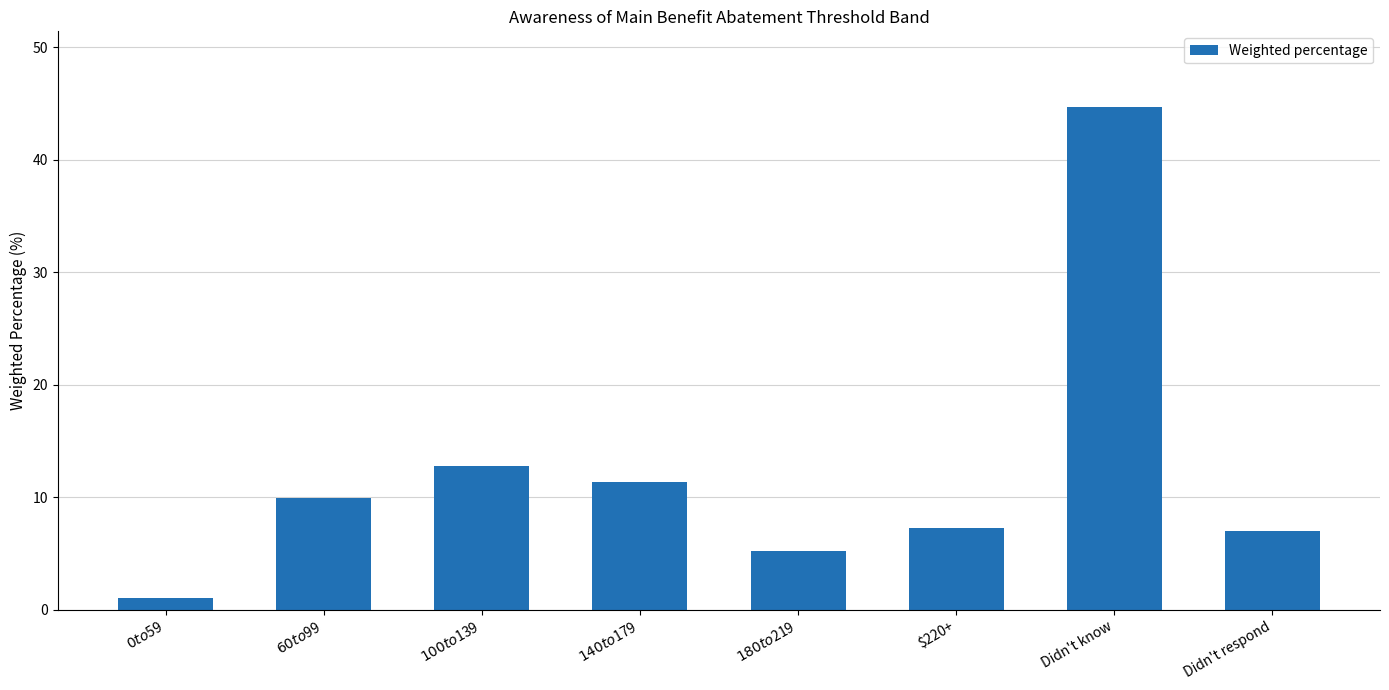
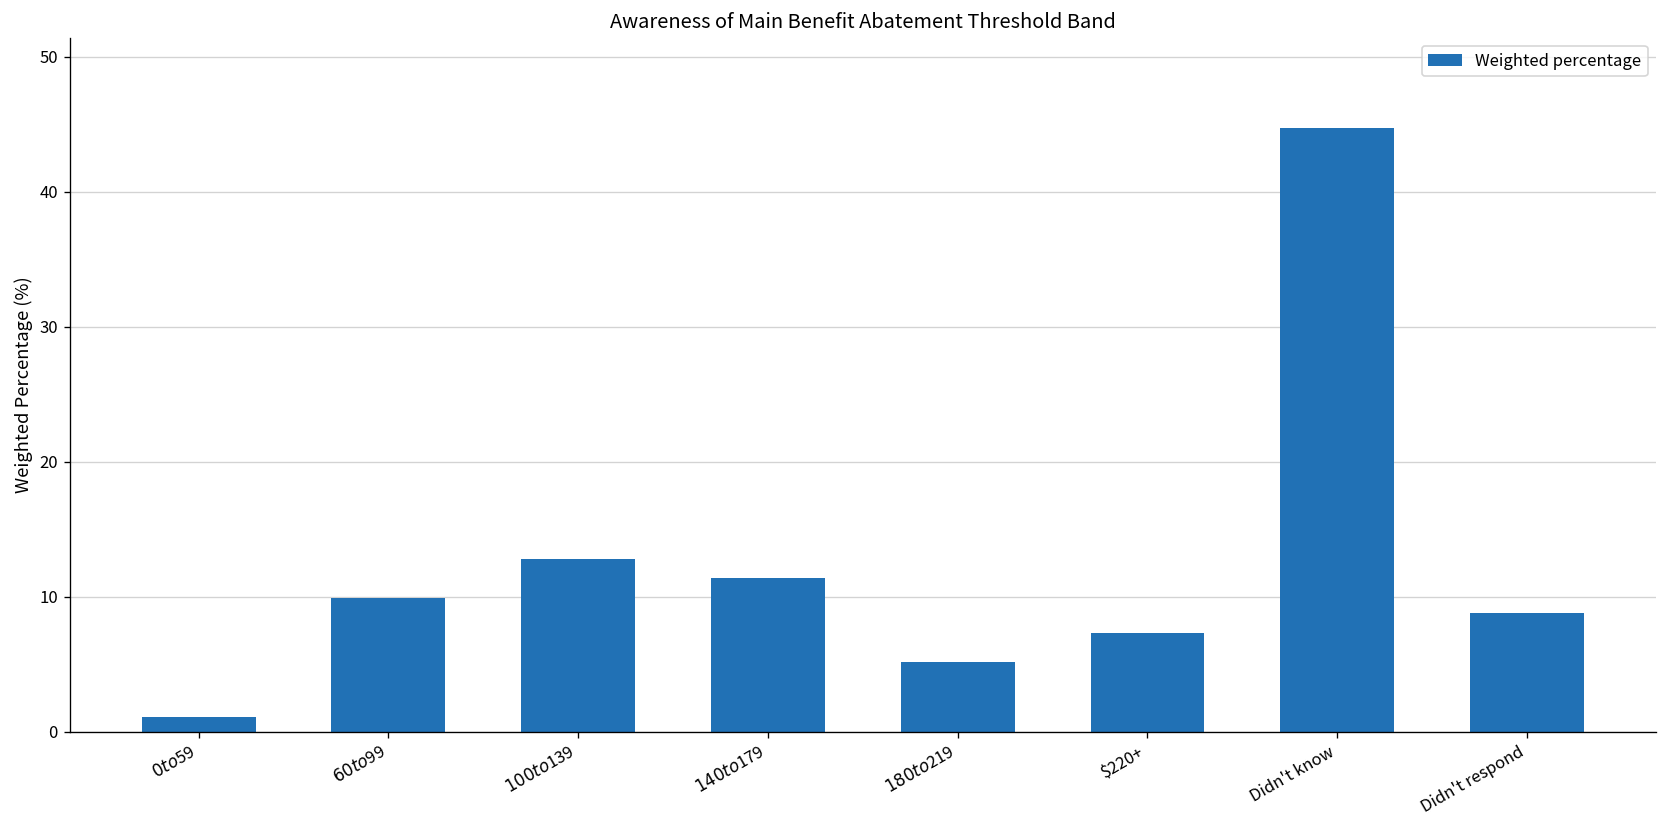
Didn't respond: 7.0 -> 8.8
